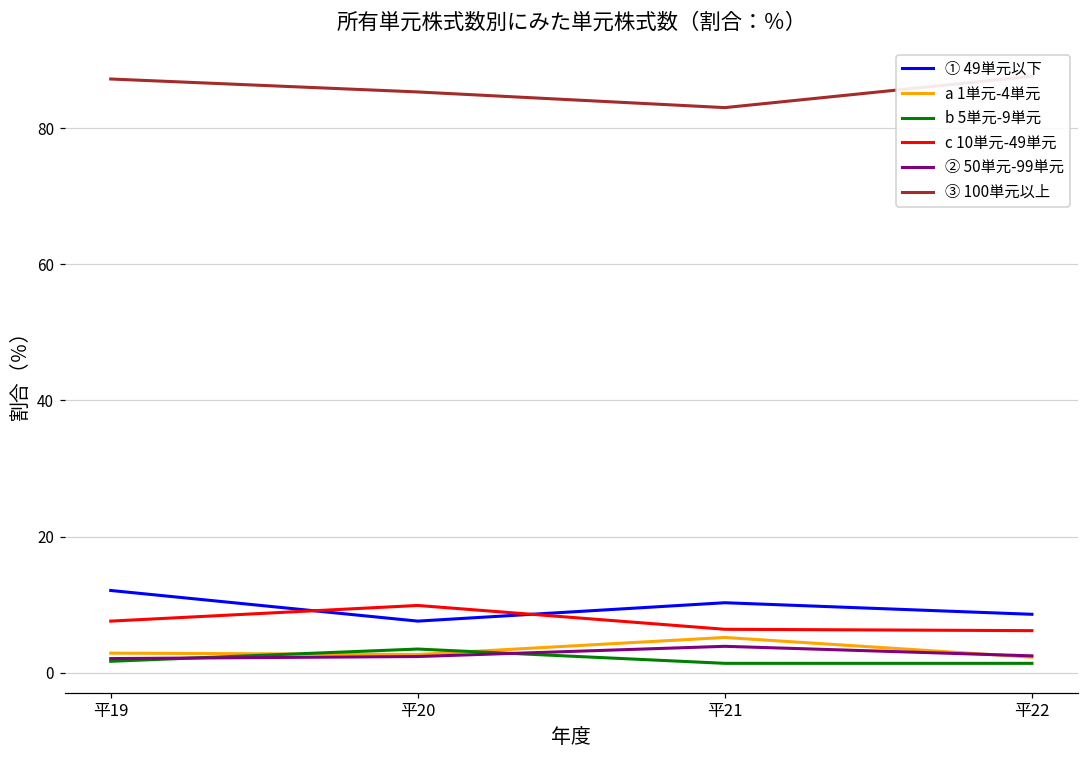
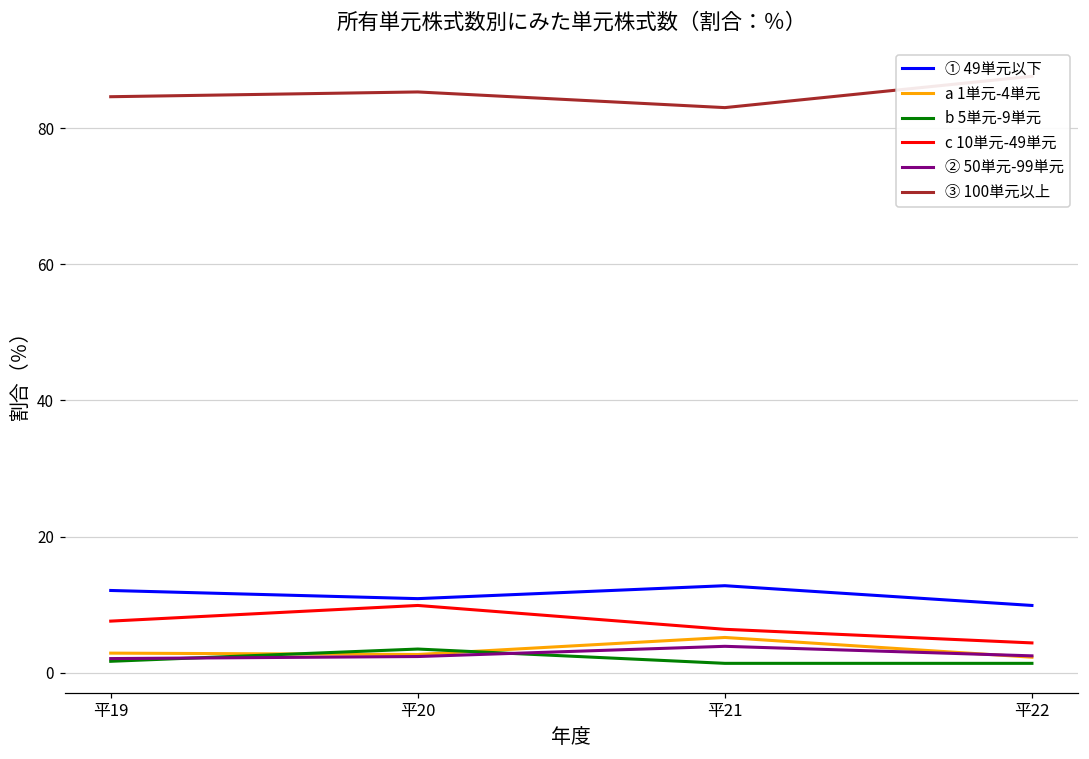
③ 100単元以上, 平19: 87 -> 85
① 49単元以下, 平20: 8 -> 11
① 49単元以下, 平21: 10 -> 13
① 49単元以下, 平22: 9 -> 10
c 10単元-49単元, 平22: 6 -> 4
